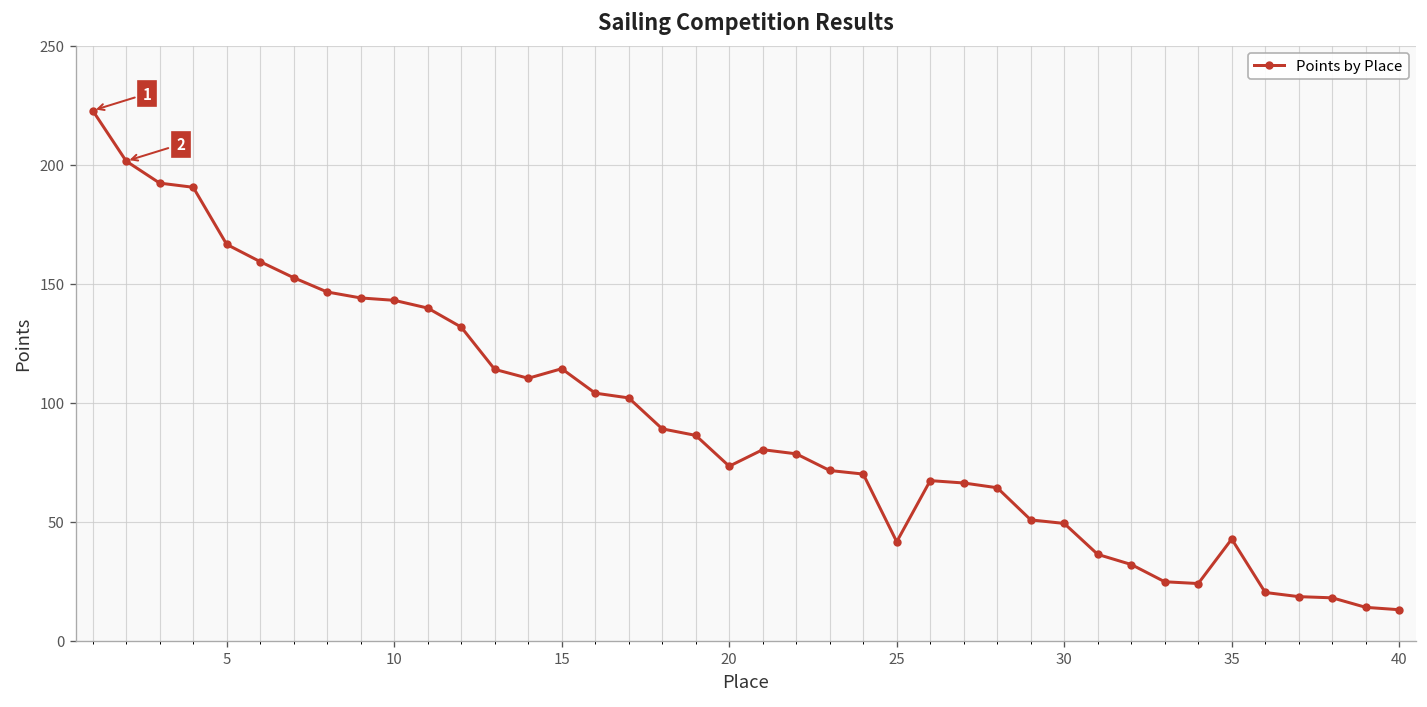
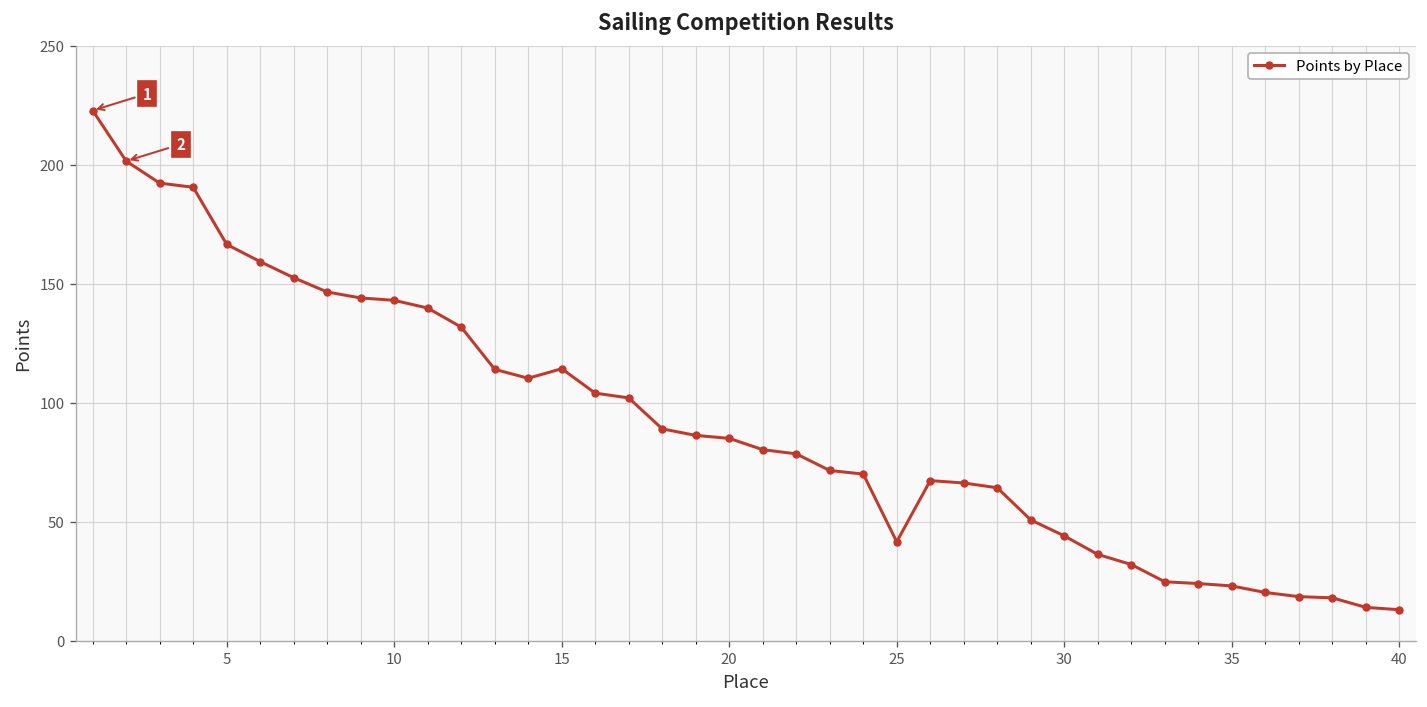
20: 73 -> 85
30: 49 -> 44
35: 43 -> 23
